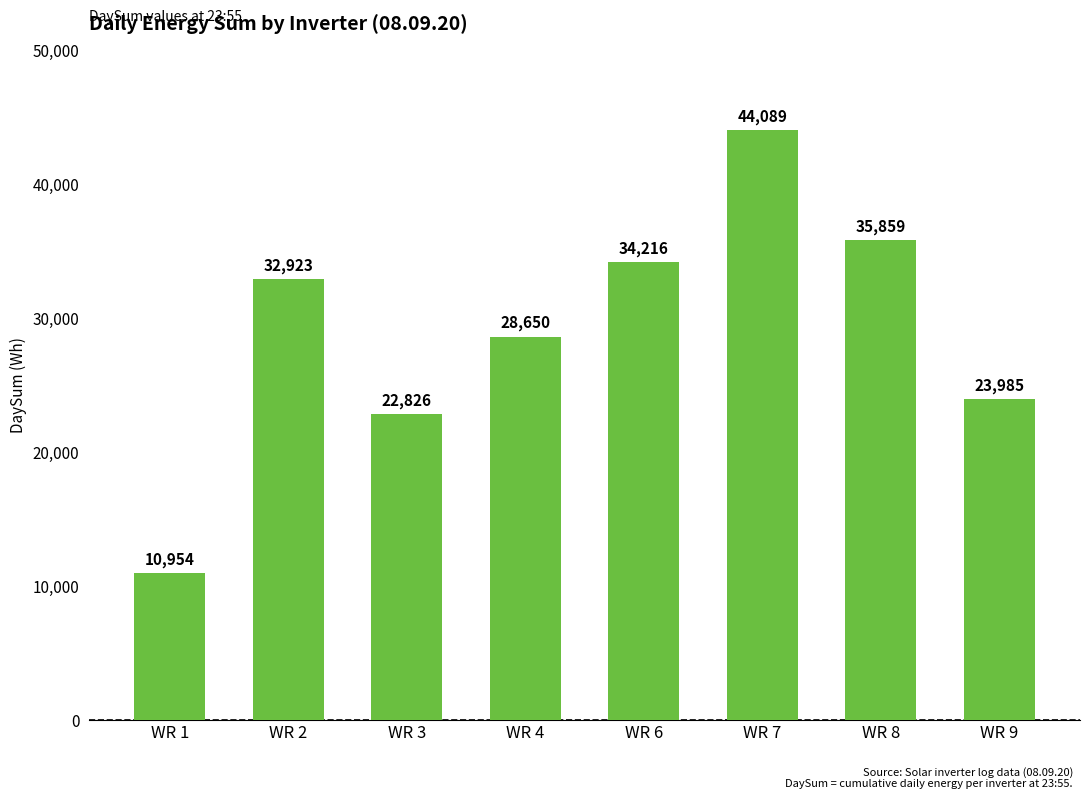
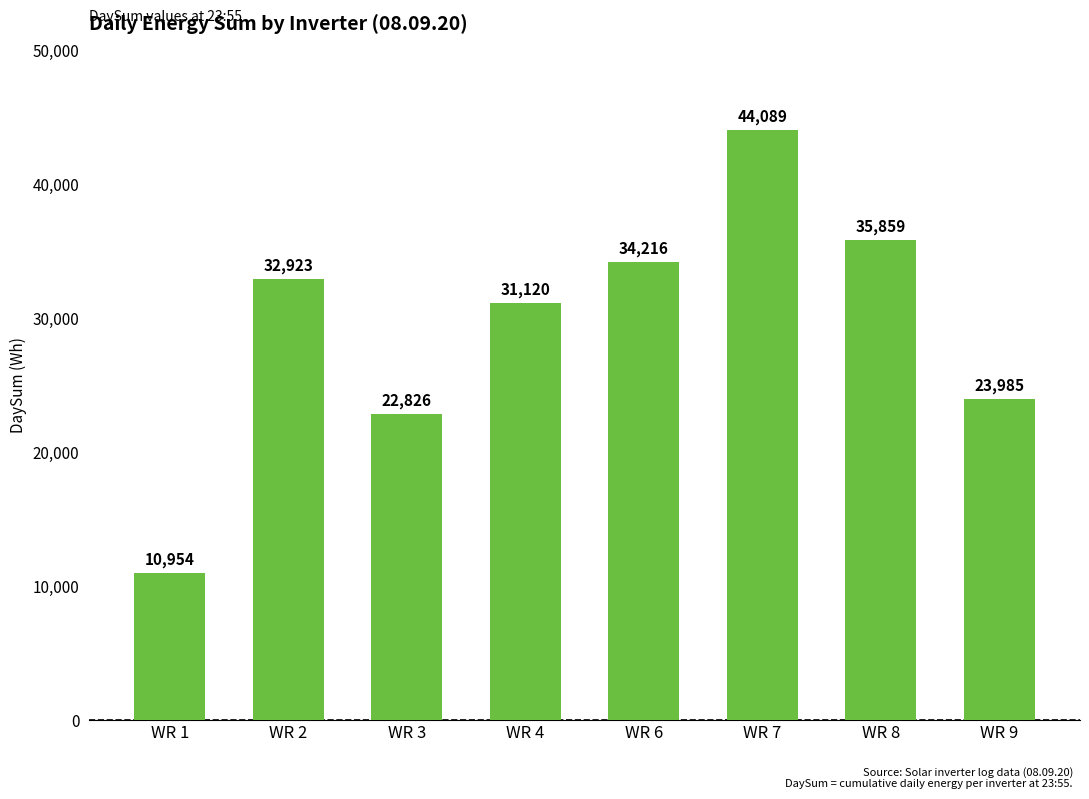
WR 4: 28,650 -> 31,120
